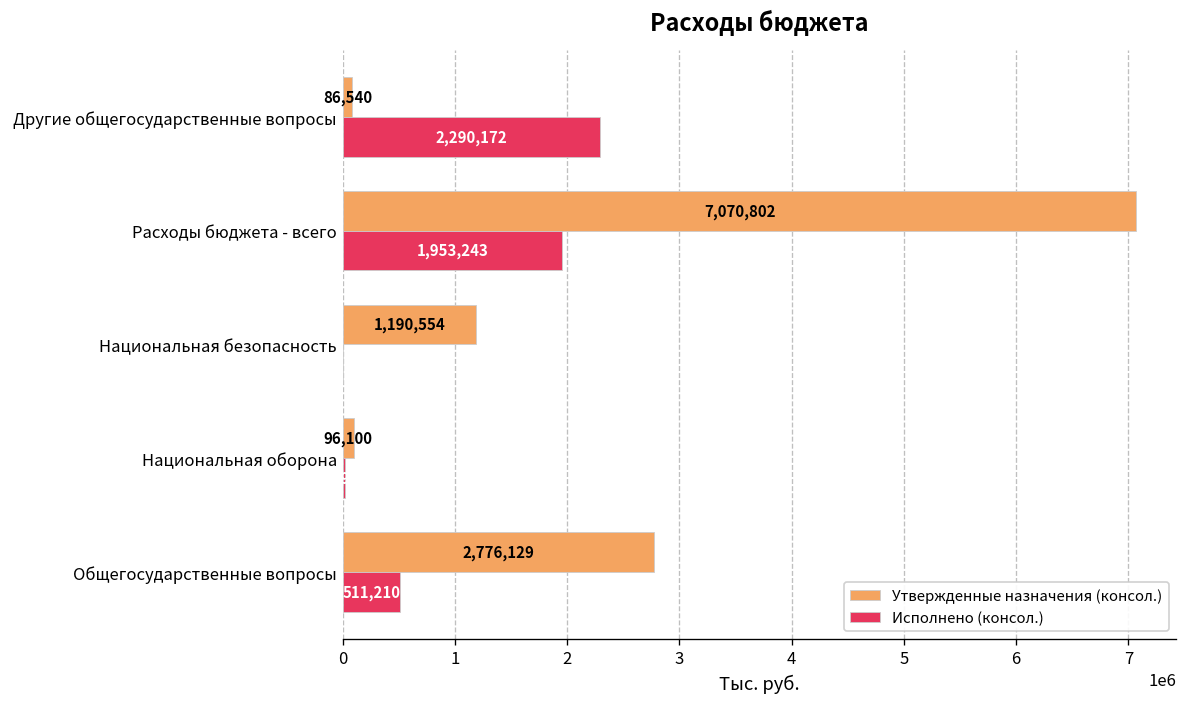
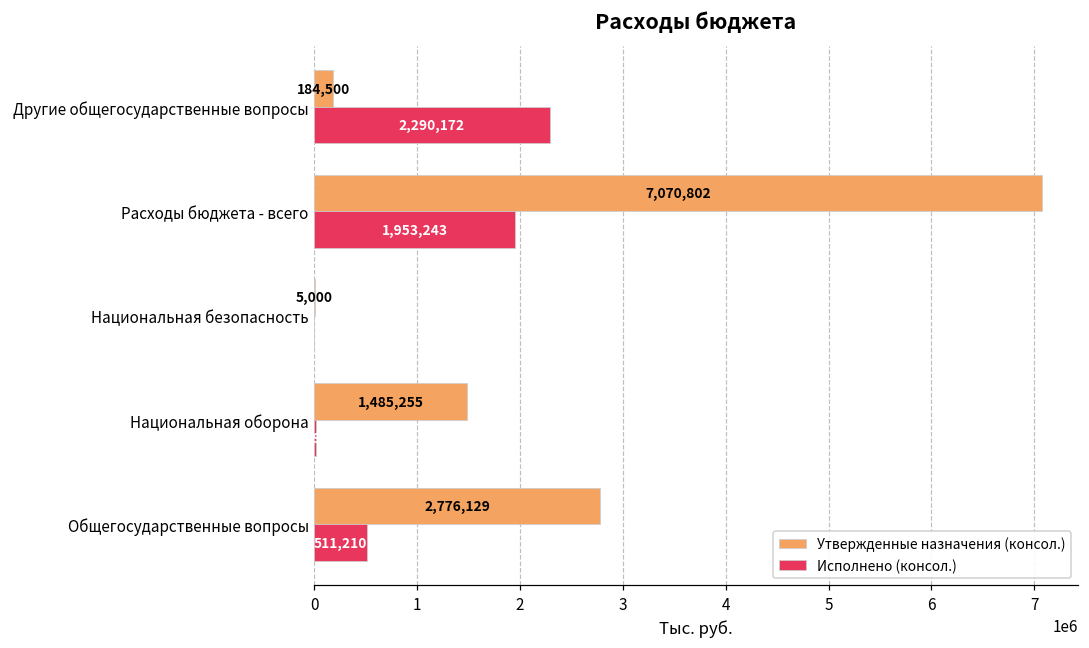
Утвержденные назначения (консол.), Другие общегосударственные вопросы: 86,540 -> 184,500
Утвержденные назначения (консол.), Национальная безопасность: 1,190,554 -> 5,000
Утвержденные назначения (консол.), Национальная оборона: 96,100 -> 1,485,255
